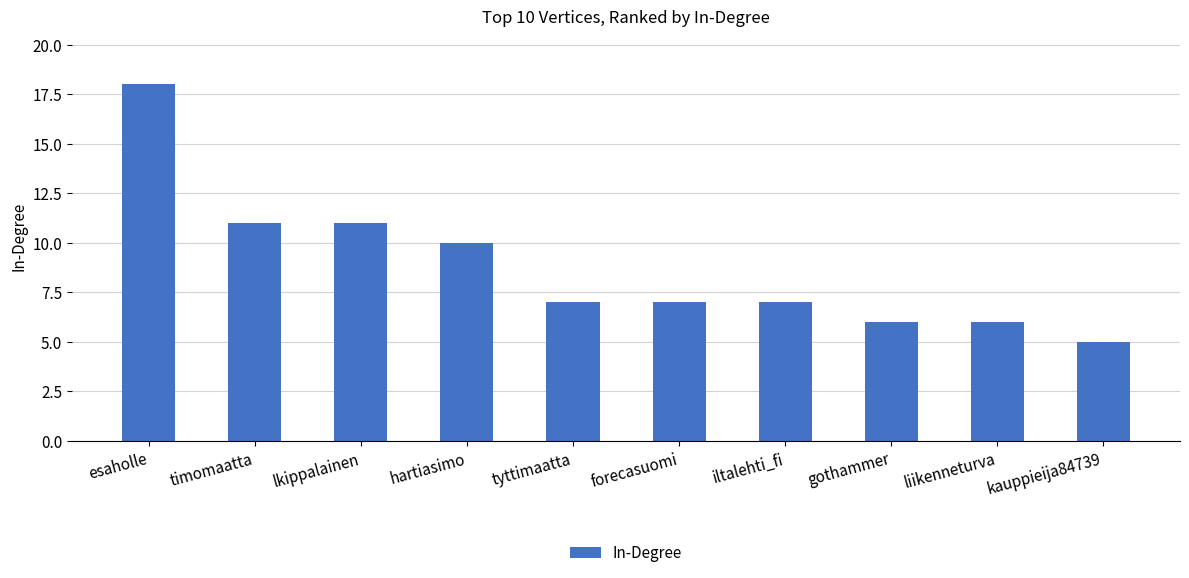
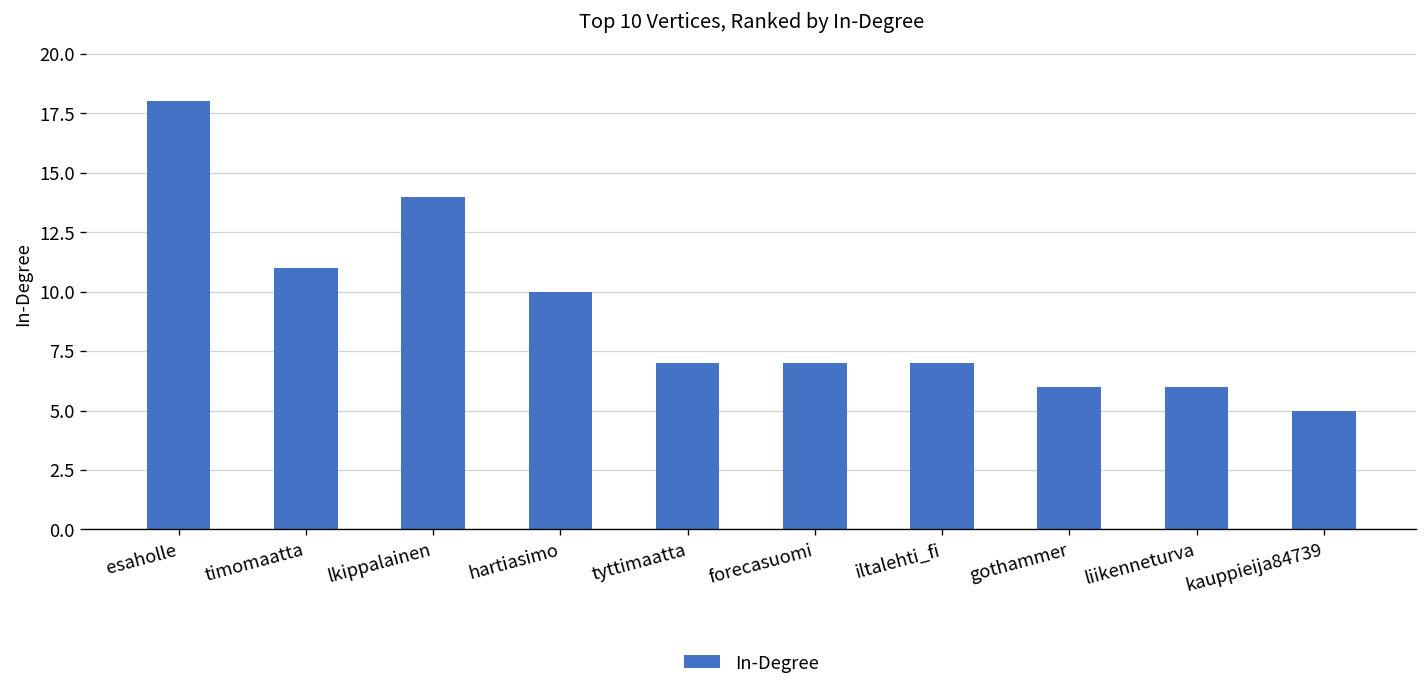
lkippalainen: 11 -> 14
